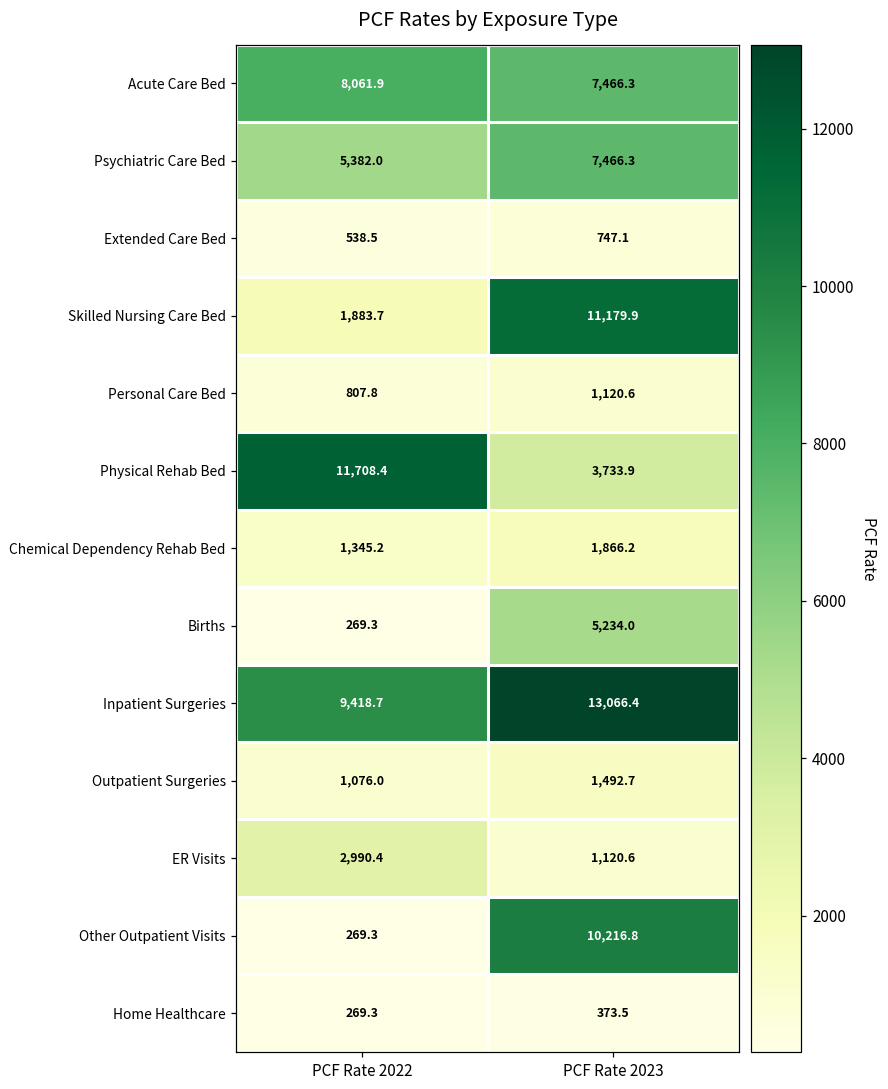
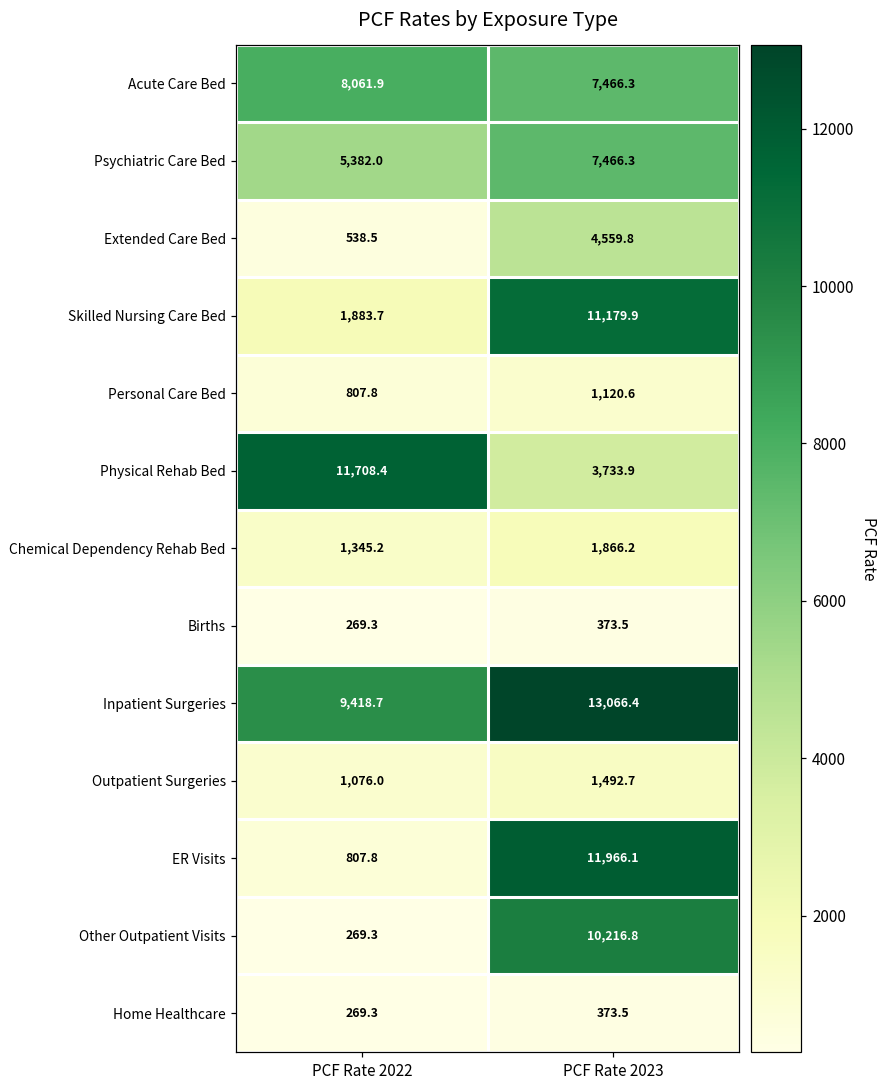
Extended Care Bed, PCF Rate 2023: 747.1 -> 4,559.8
Births, PCF Rate 2023: 5,234.0 -> 373.5
ER Visits, PCF Rate 2022: 2,990.4 -> 807.8
ER Visits, PCF Rate 2023: 1,120.6 -> 11,966.1
